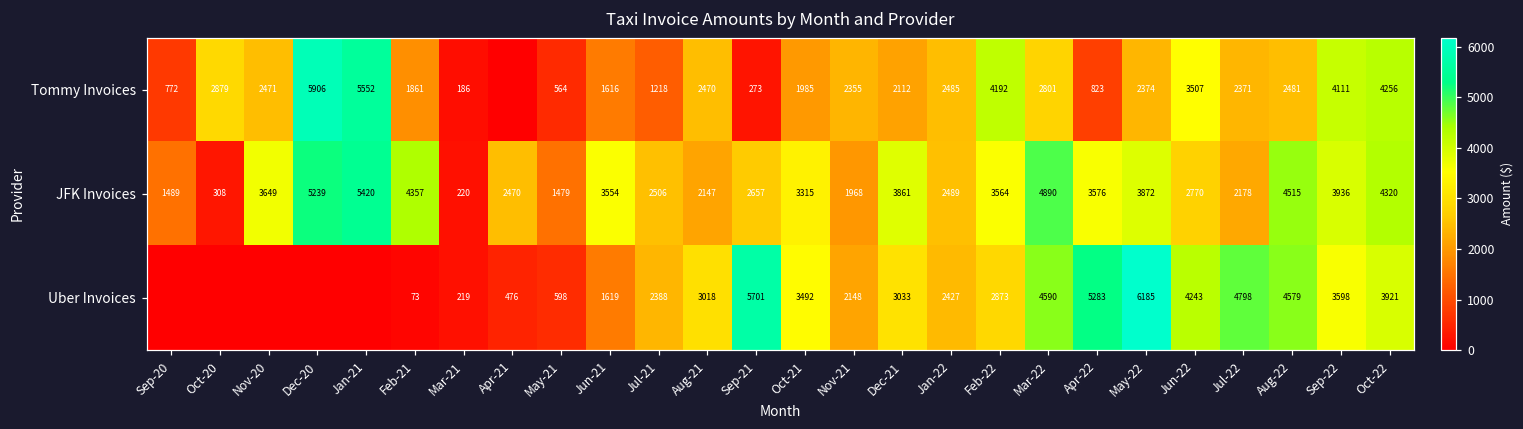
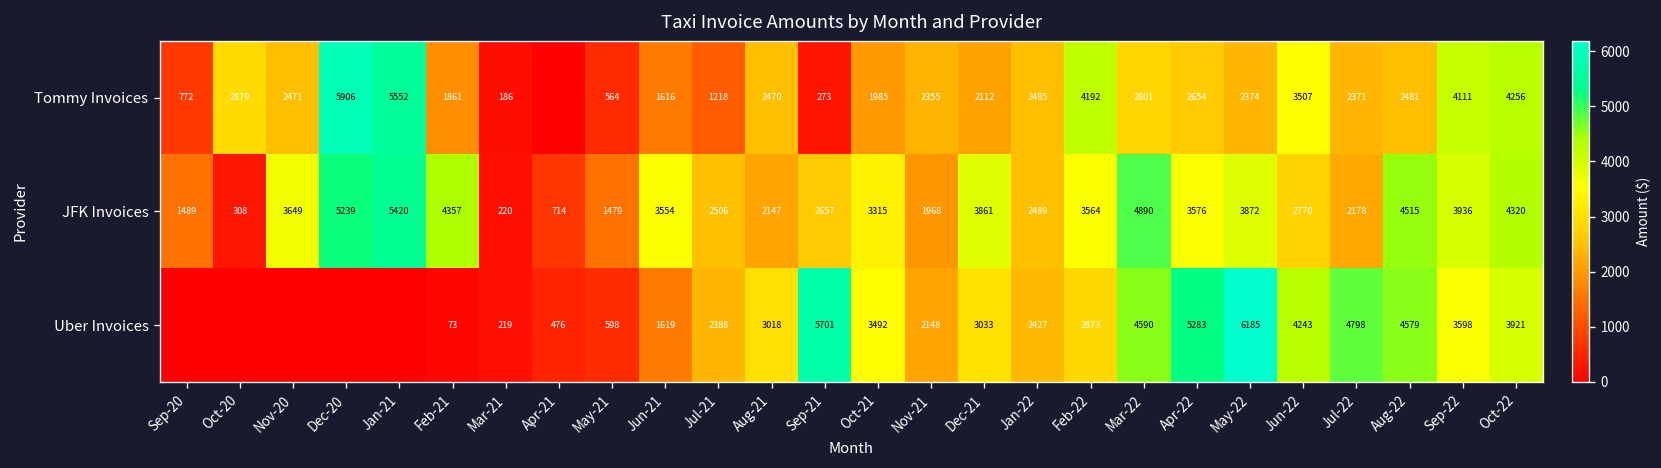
Tommy Invoices, Apr-22: 823 -> 2654
JFK Invoices, Apr-21: 2470 -> 714
